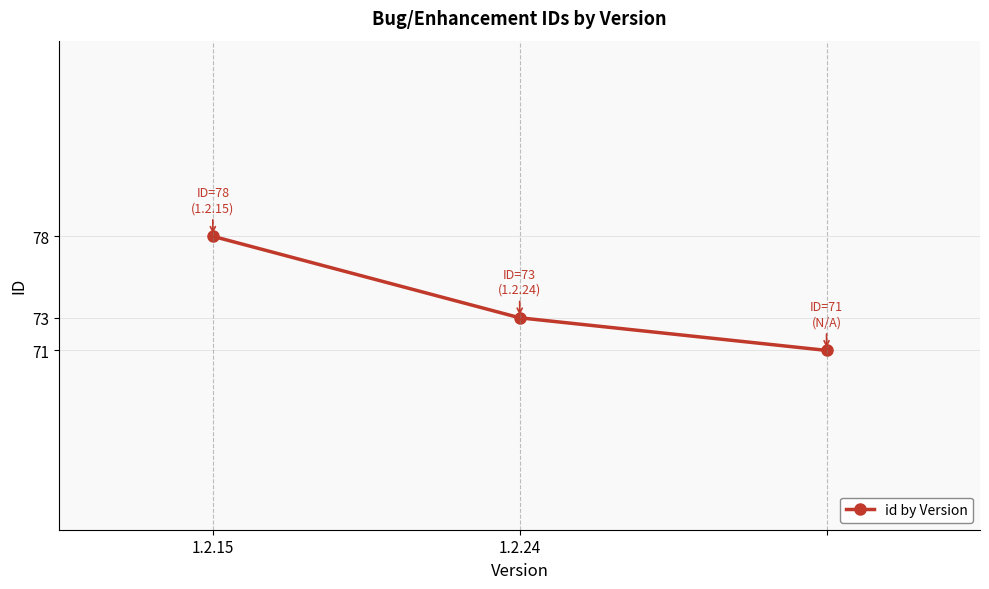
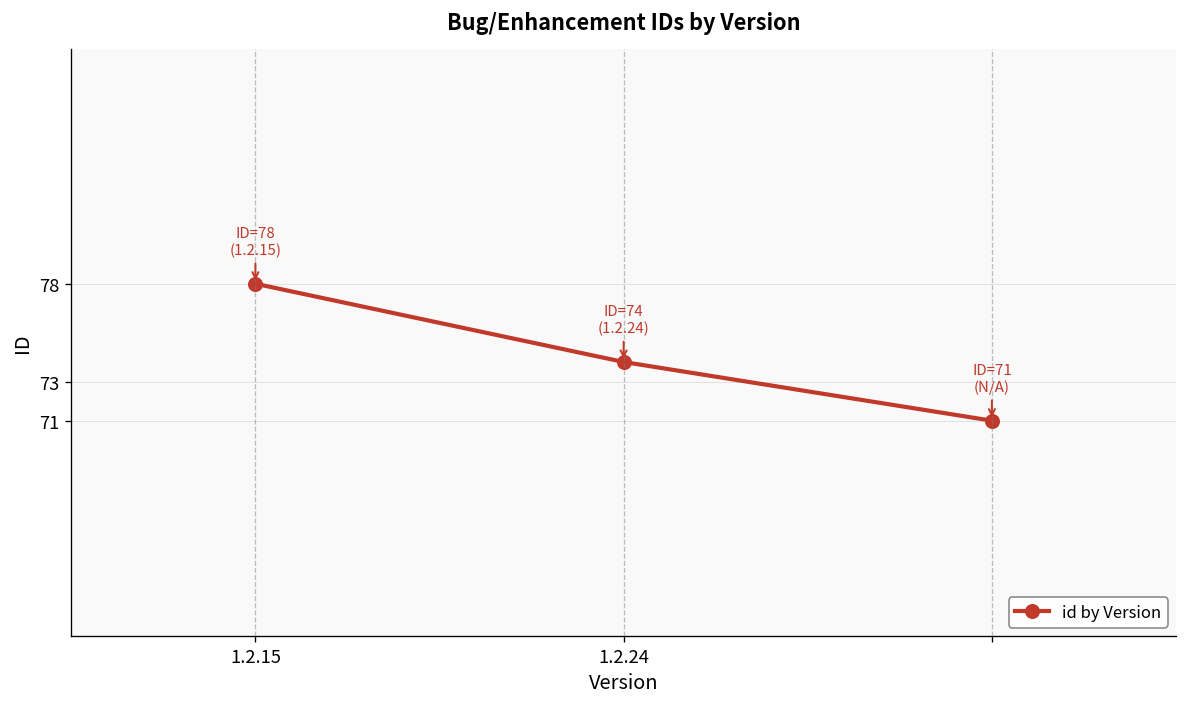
1.2.24: 73 -> 74
